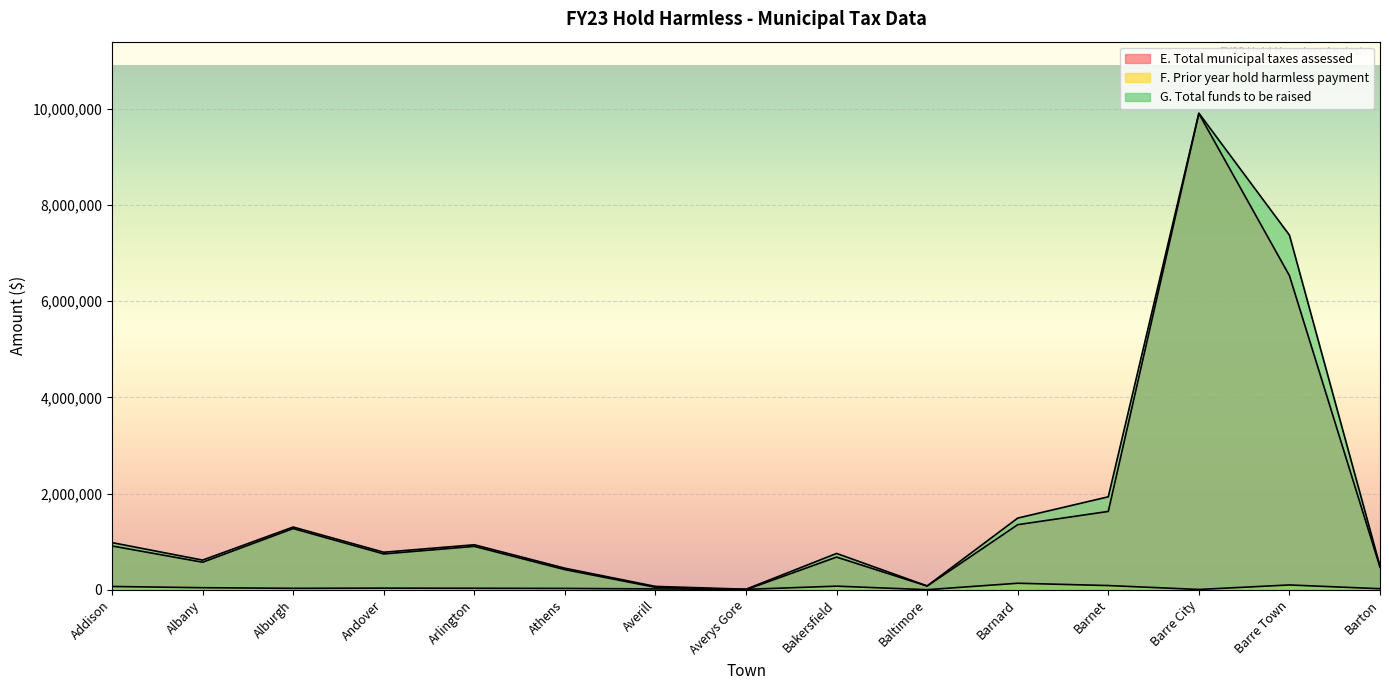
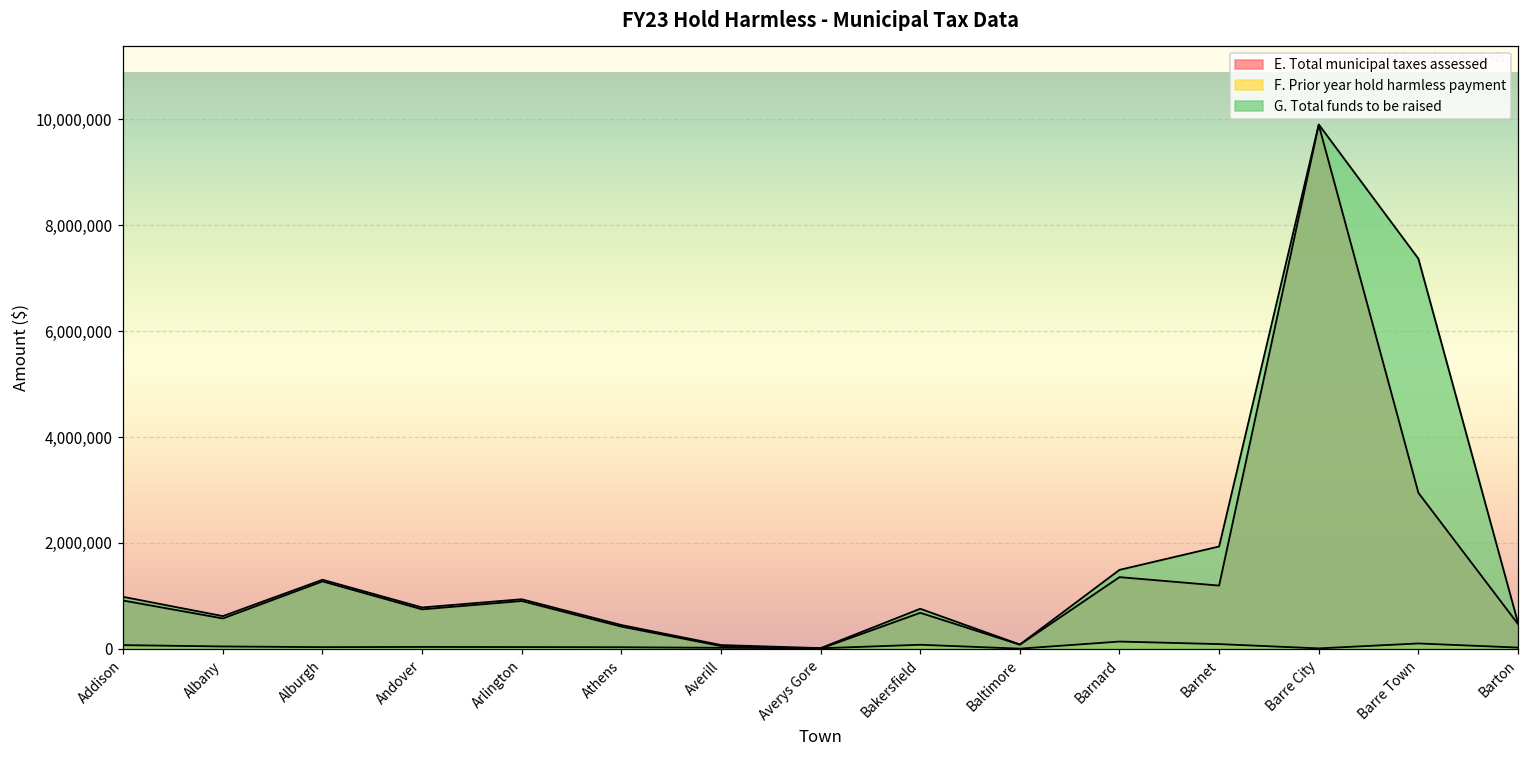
E. Total municipal taxes assessed, Barnet: 1,600,000 -> 1,200,000
E. Total municipal taxes assessed, Barre Town: 6,500,000 -> 2,900,000
